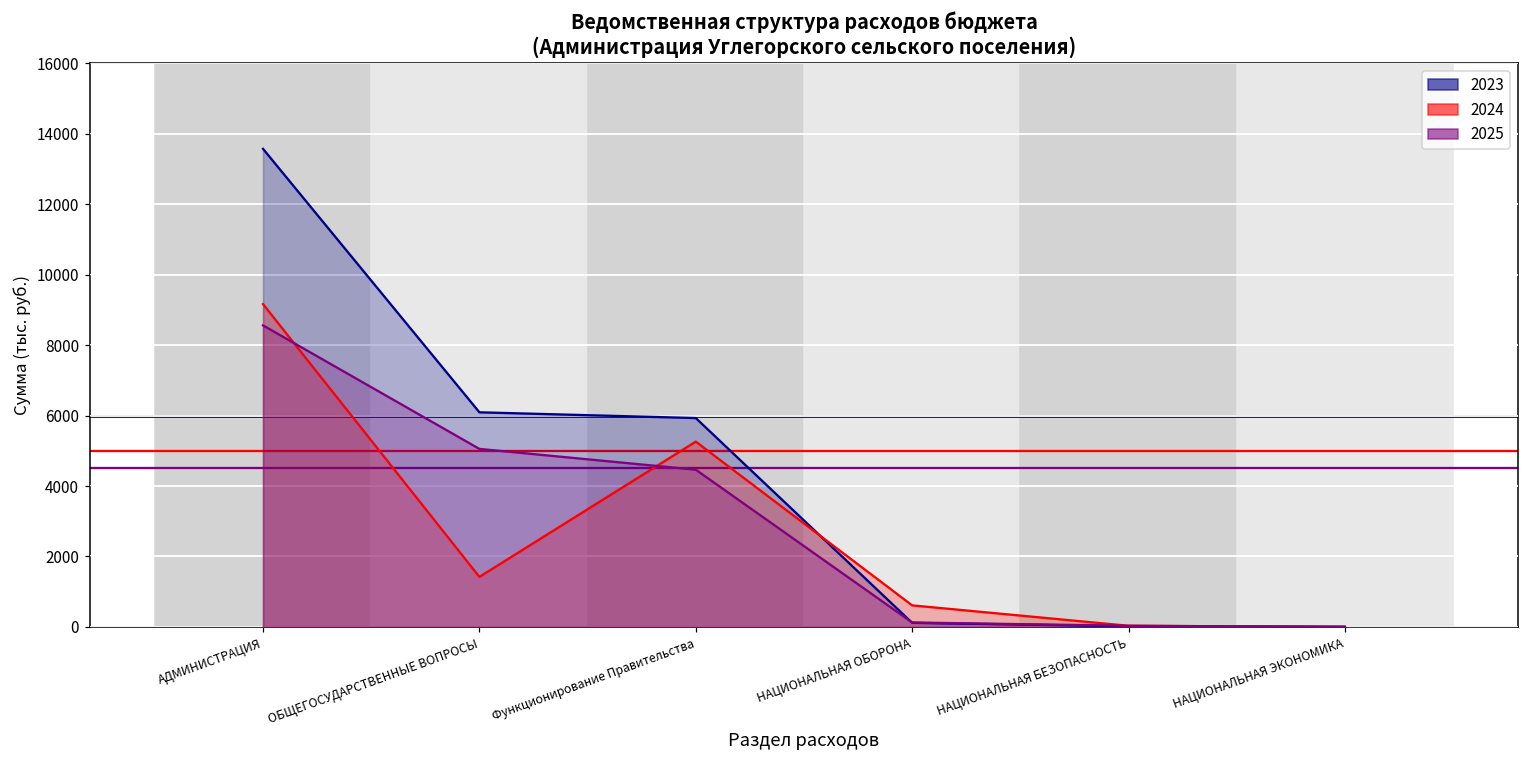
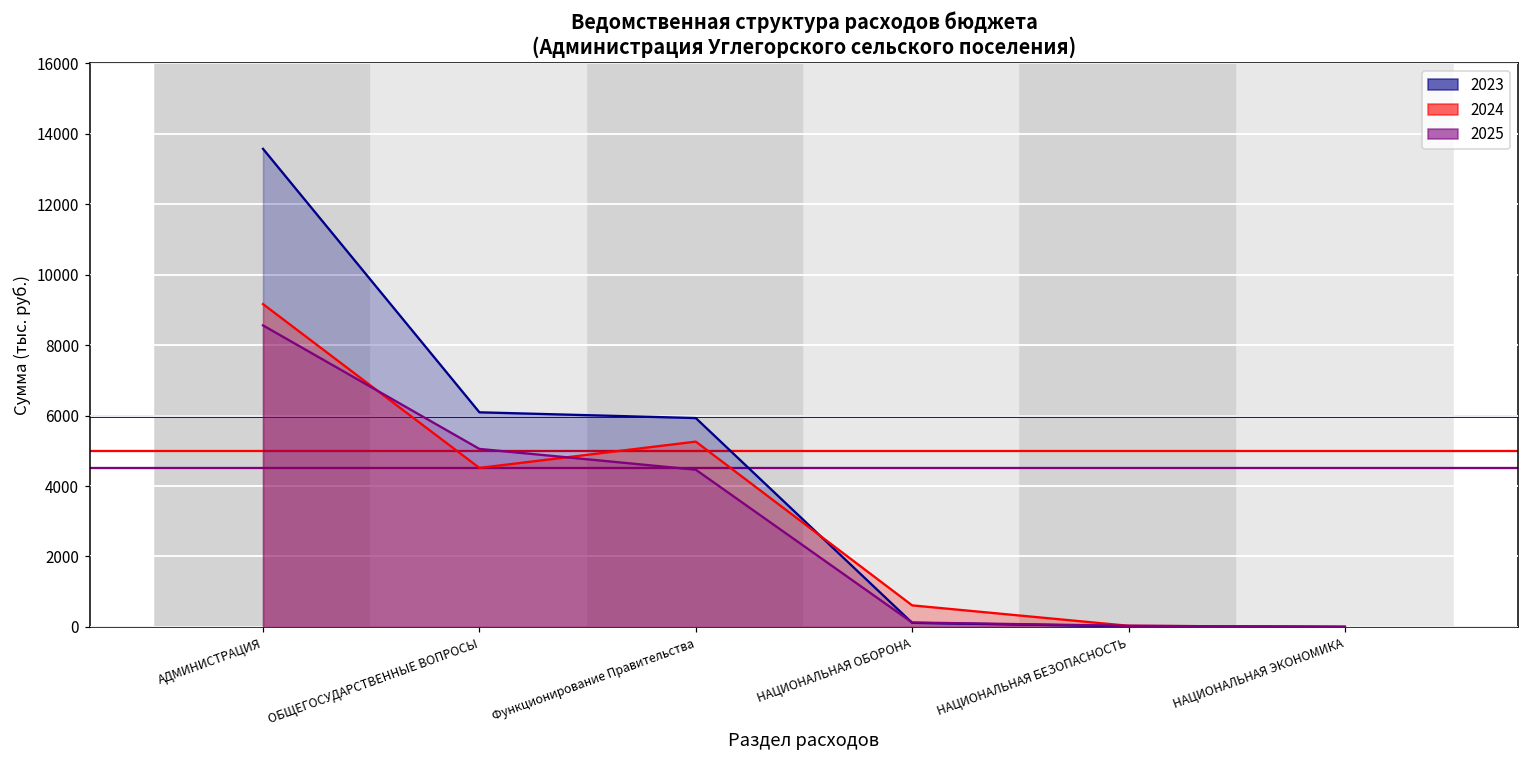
2024, ОБЩЕГОСУДАРСТВЕННЫЕ ВОПРОСЫ: 1400 -> 4500
